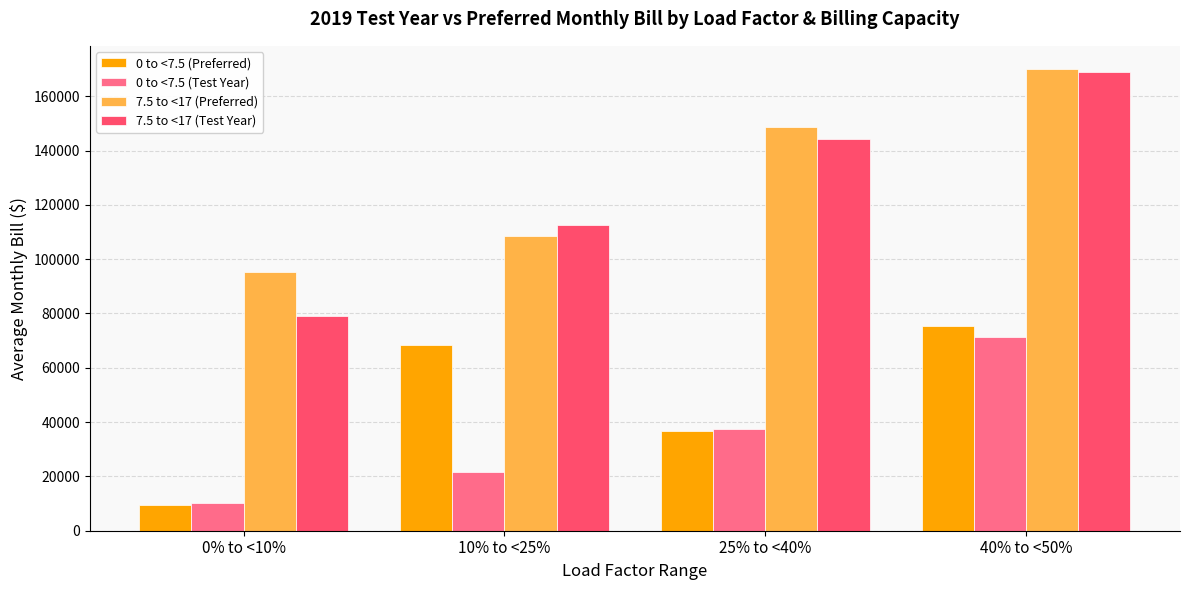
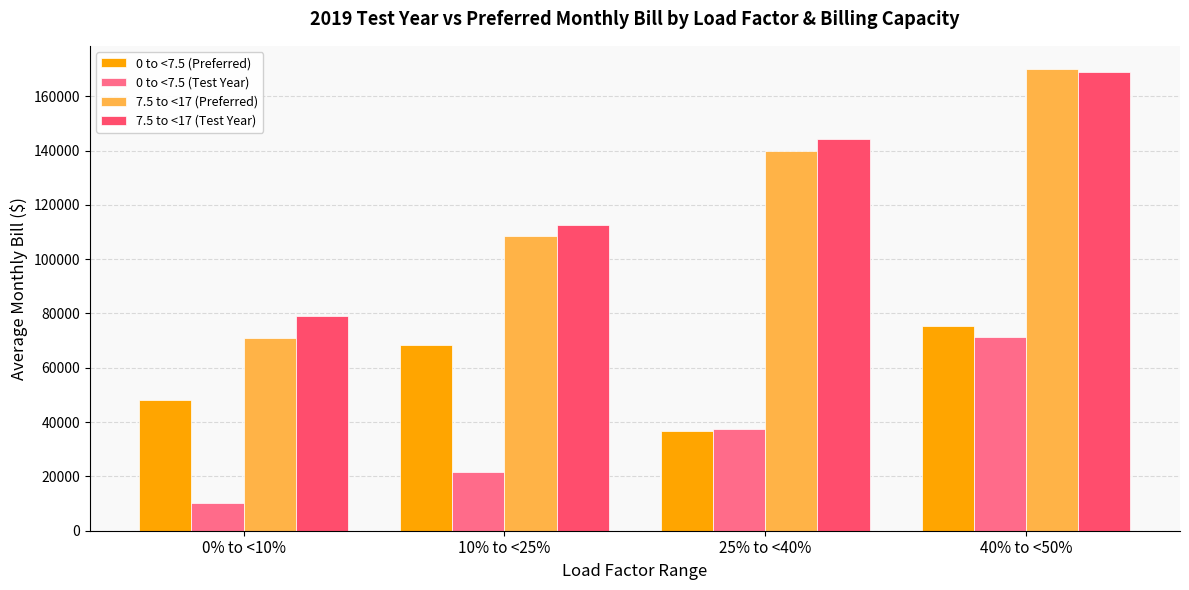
0 to <7.5 (Preferred), 0% to <10%: 9000 -> 48000
7.5 to <17 (Preferred), 0% to <10%: 95000 -> 71000
7.5 to <17 (Preferred), 25% to <40%: 149000 -> 140000
